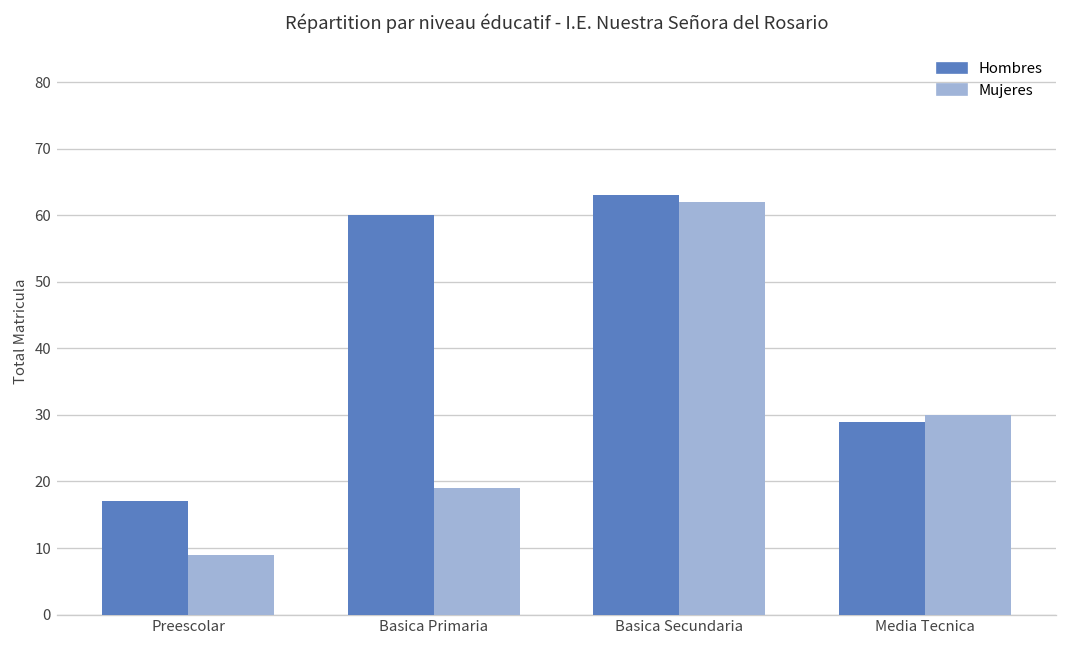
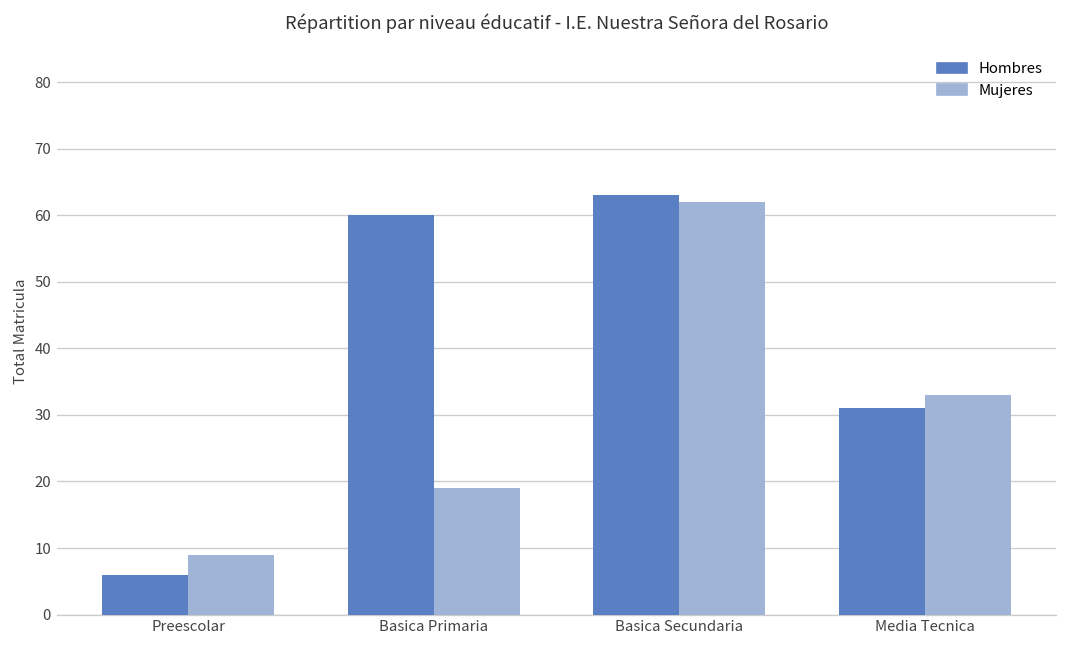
Hombres, Preescolar: 17 -> 6
Hombres, Media Tecnica: 29 -> 31
Mujeres, Media Tecnica: 30 -> 33
